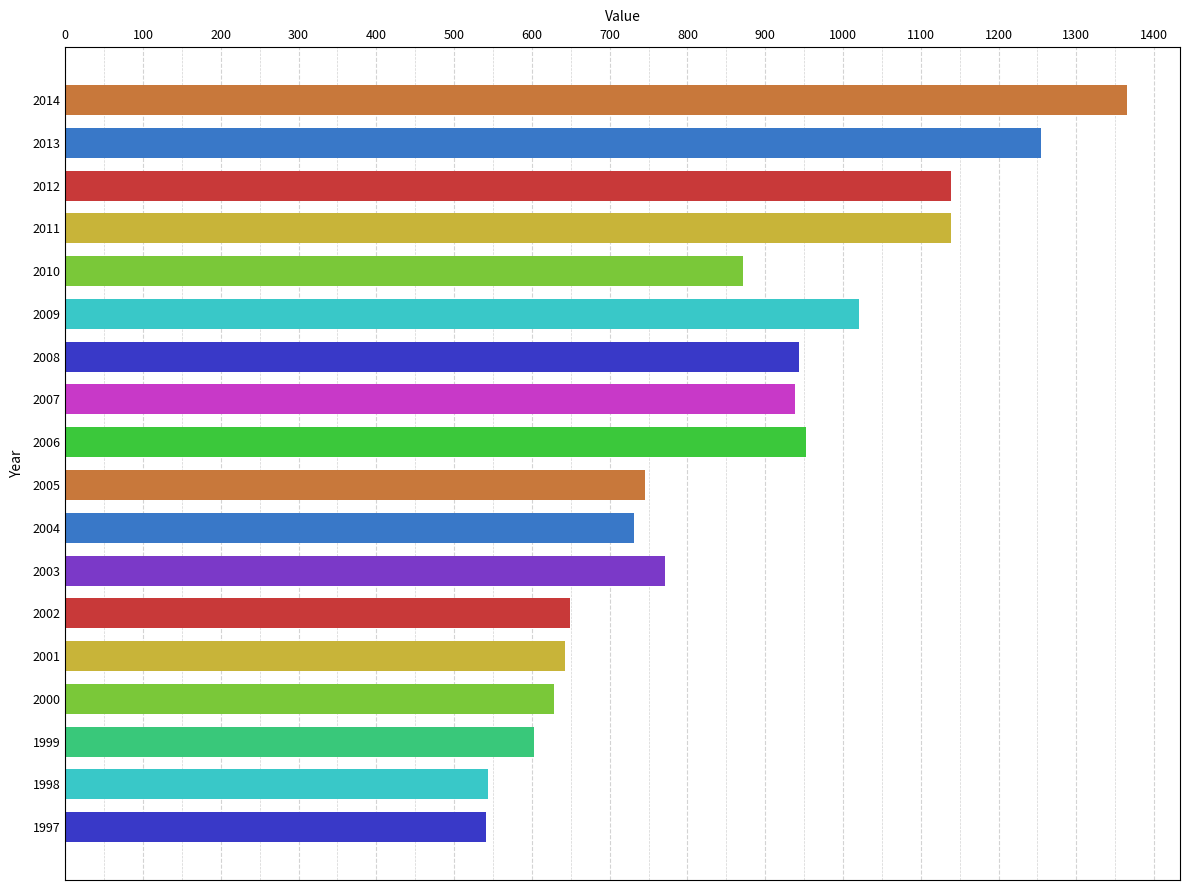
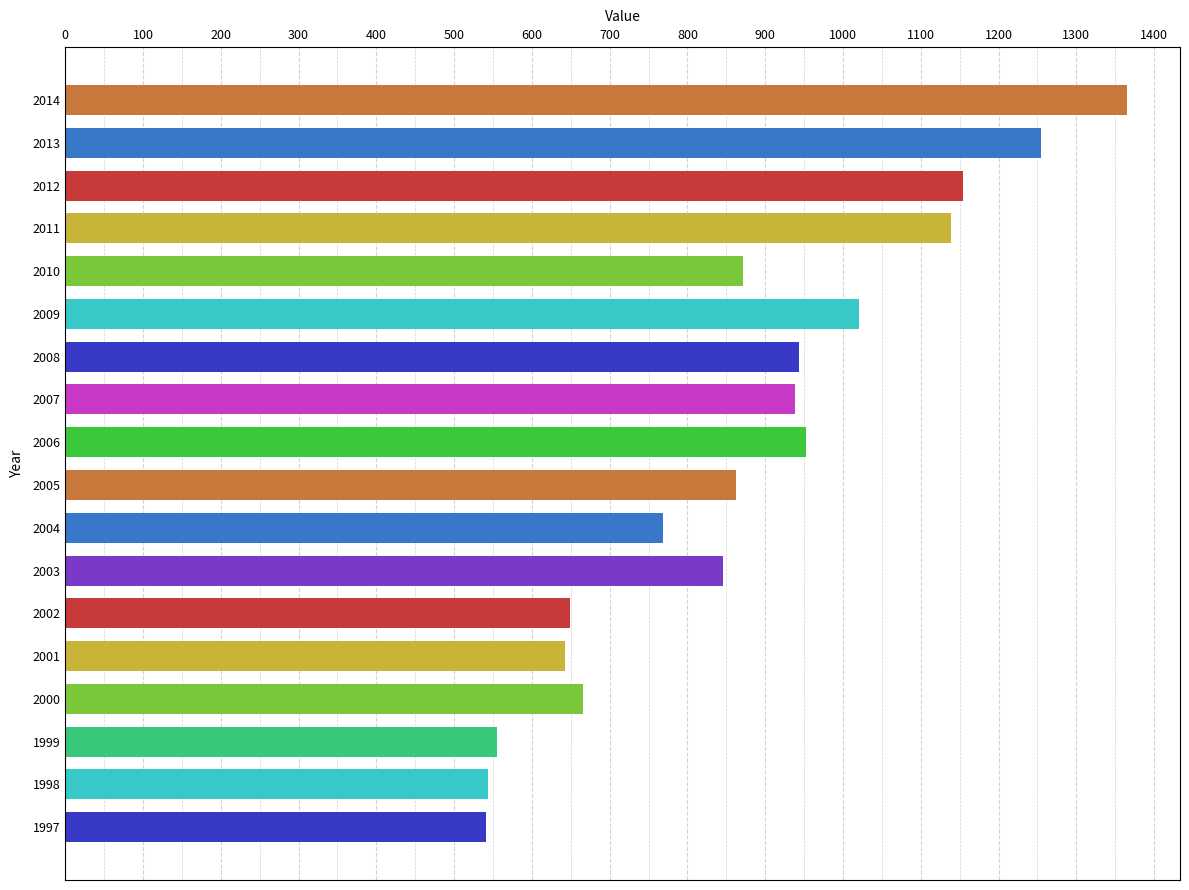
2012: 1140 -> 1150
2005: 750 -> 860
2004: 730 -> 770
2003: 770 -> 850
2000: 630 -> 670
1999: 600 -> 560
